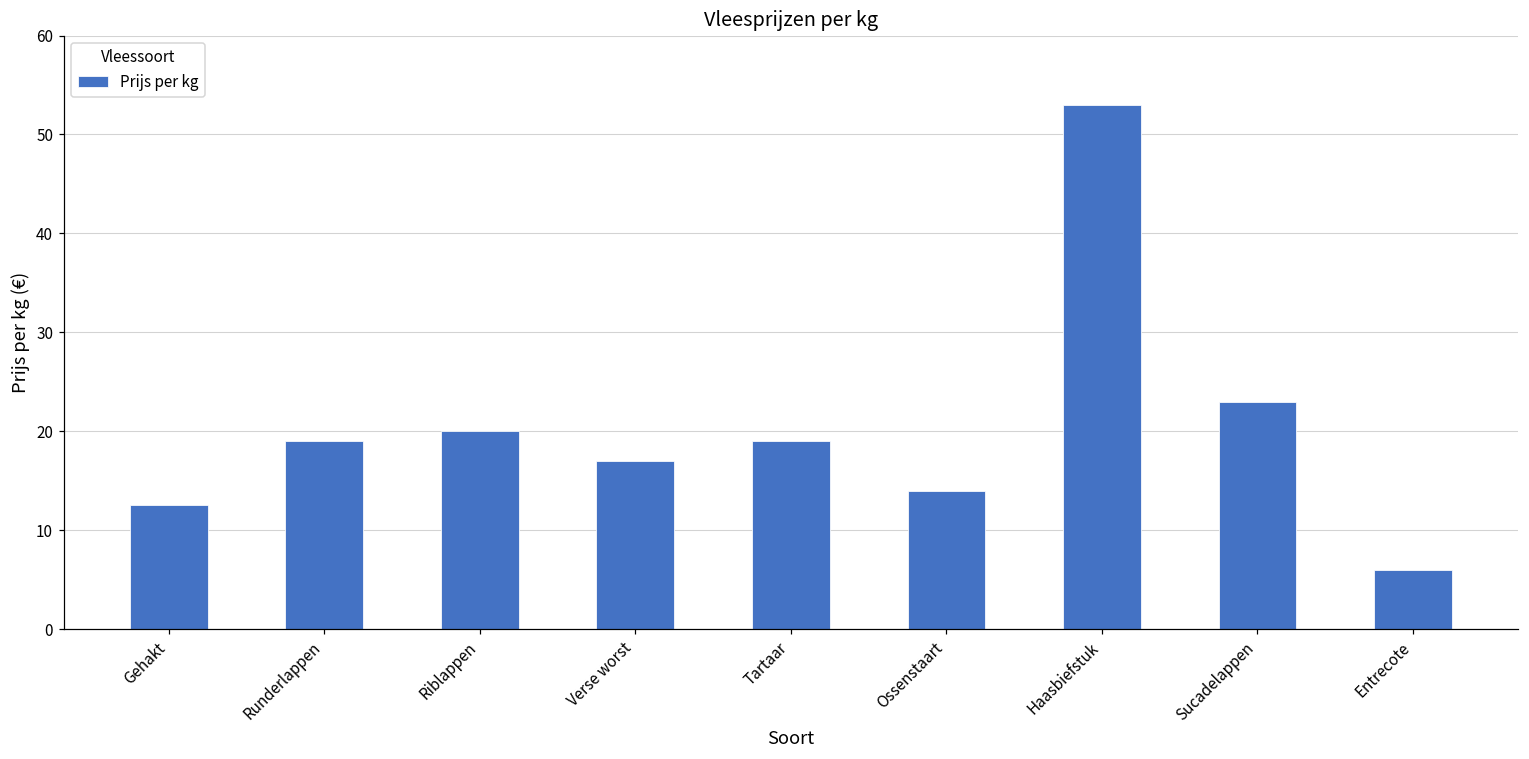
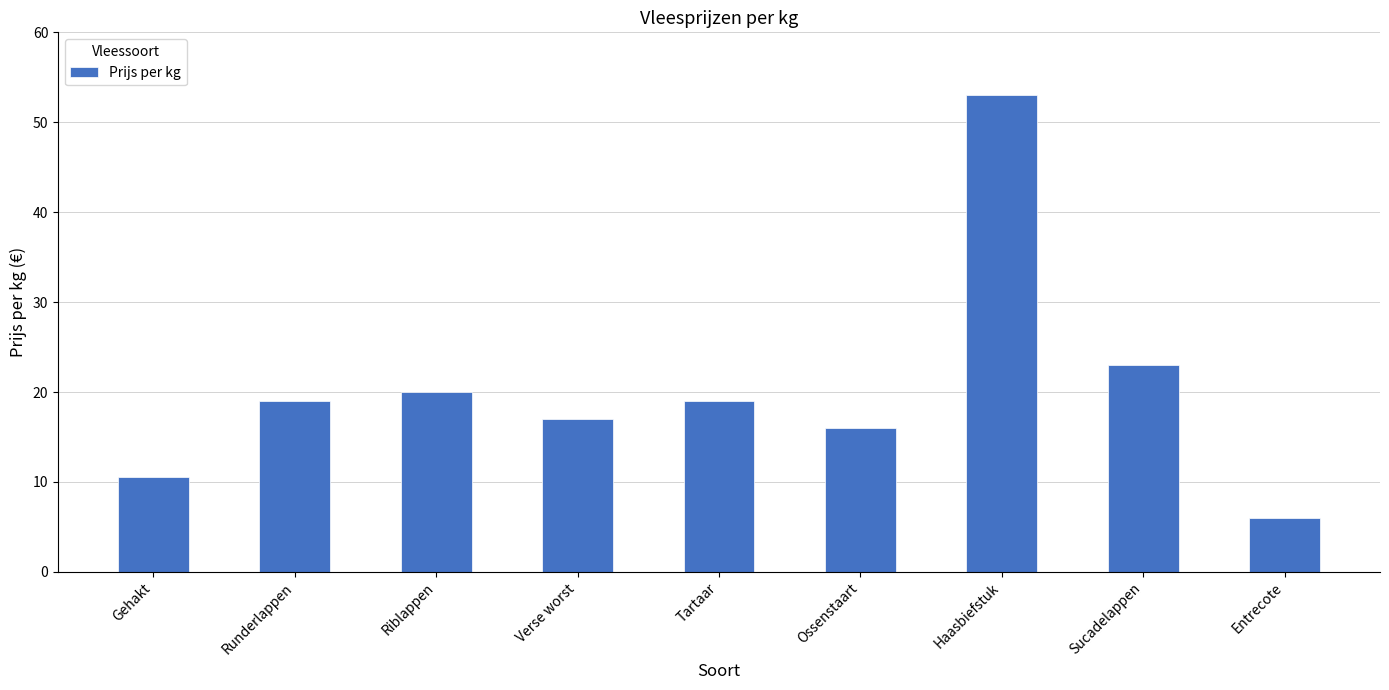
Gehakt: 13 -> 11
Ossenstaart: 14 -> 16
